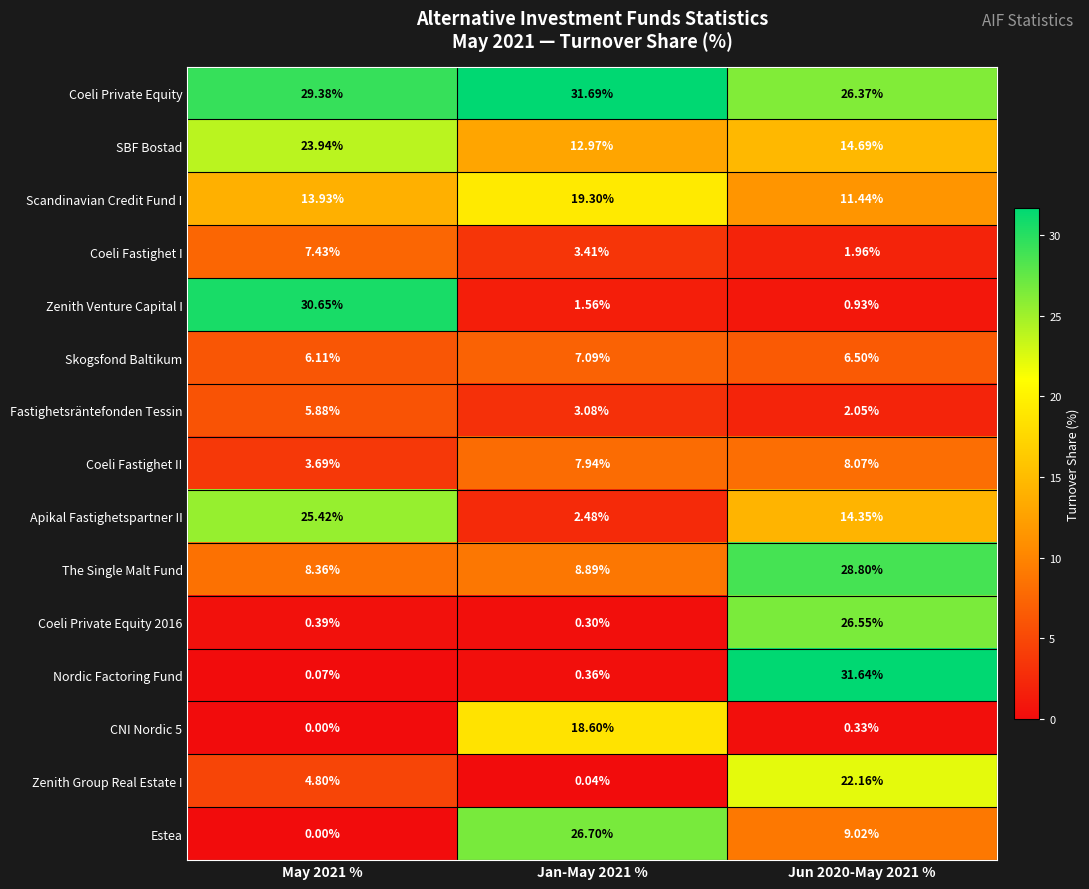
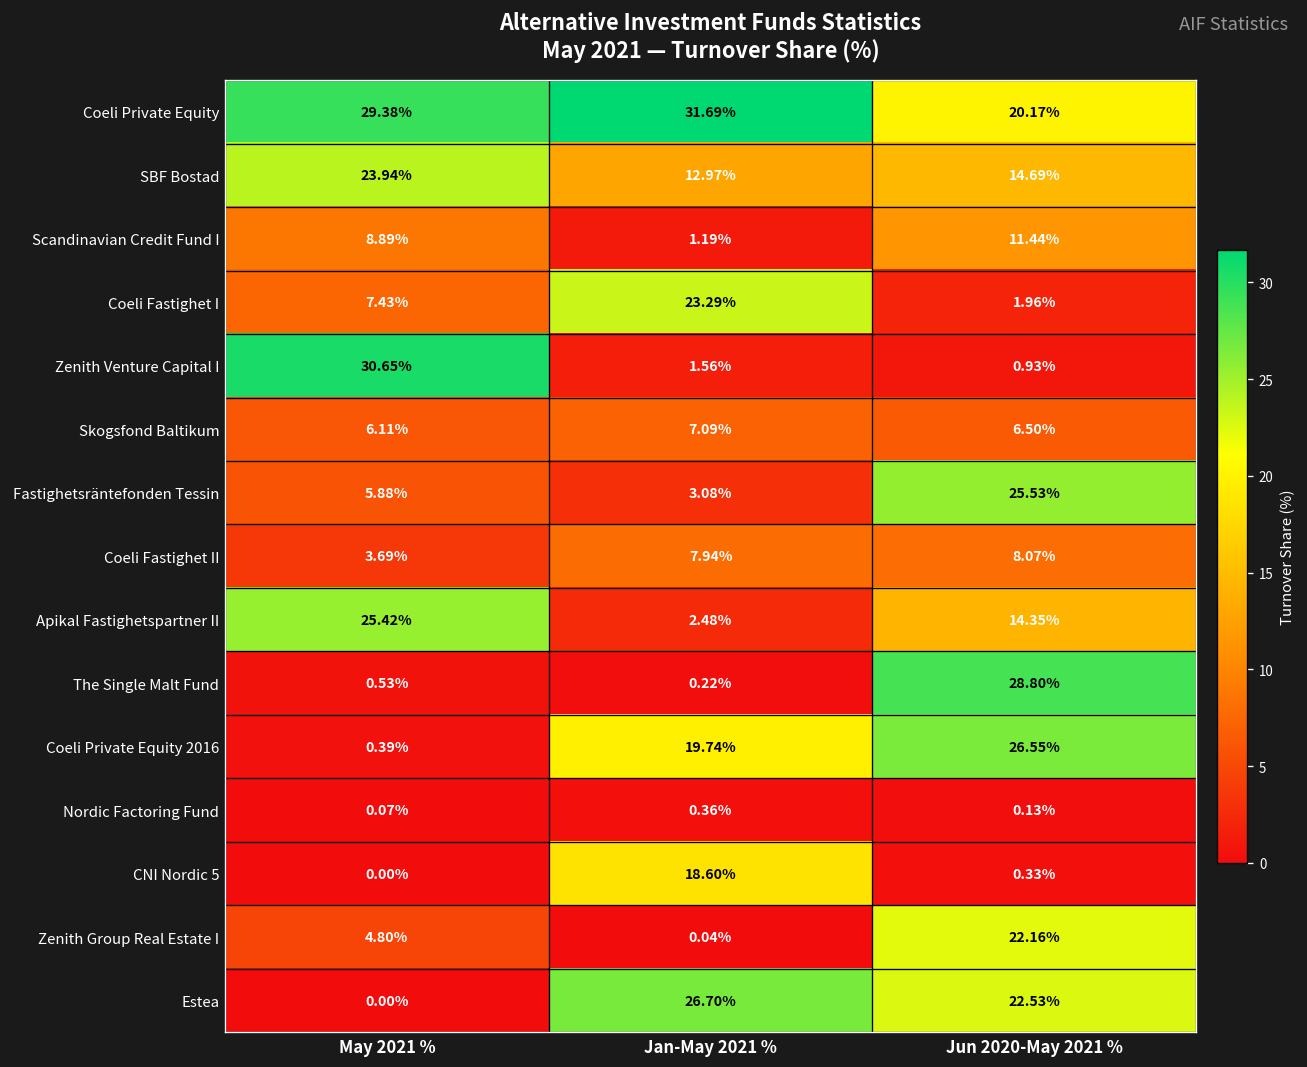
Coeli Private Equity, Jun 2020-May 2021 %: 26.37% -> 20.17%
Scandinavian Credit Fund I, May 2021 %: 13.93% -> 8.89%
Scandinavian Credit Fund I, Jan-May 2021 %: 19.30% -> 1.19%
Coeli Fastighet I, Jan-May 2021 %: 3.41% -> 23.29%
Fastighetsräntefonden Tessin, Jun 2020-May 2021 %: 2.05% -> 25.53%
The Single Malt Fund, May 2021 %: 8.36% -> 0.53%
The Single Malt Fund, Jan-May 2021 %: 8.89% -> 0.22%
Coeli Private Equity 2016, Jan-May 2021 %: 0.30% -> 19.74%
Nordic Factoring Fund, Jun 2020-May 2021 %: 31.64% -> 0.13%
Estea, Jun 2020-May 2021 %: 9.02% -> 22.53%
